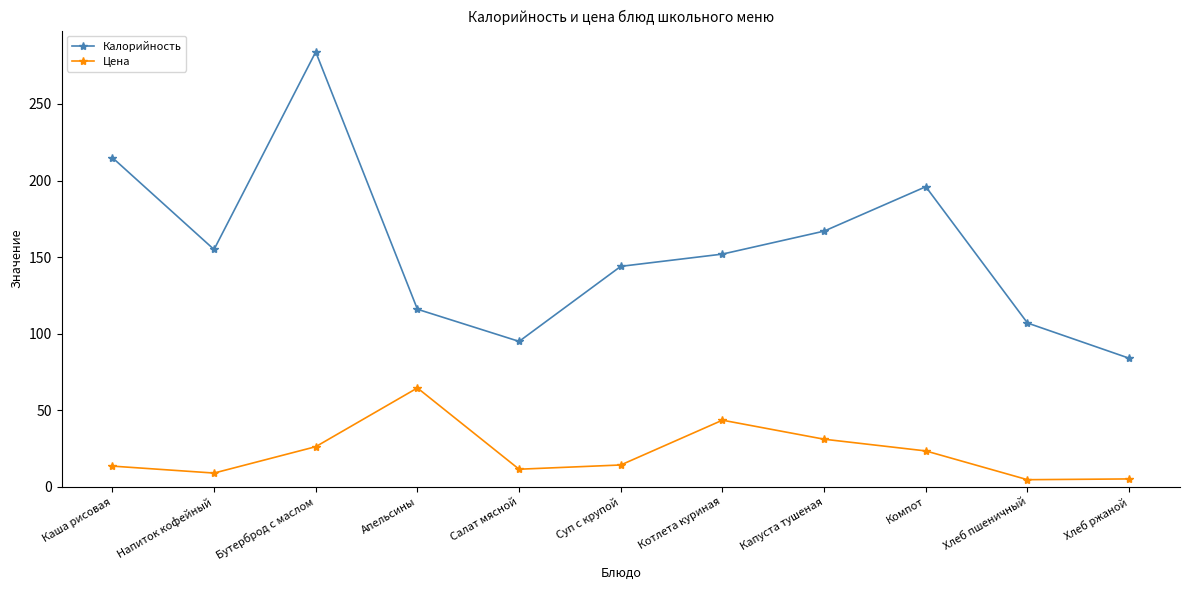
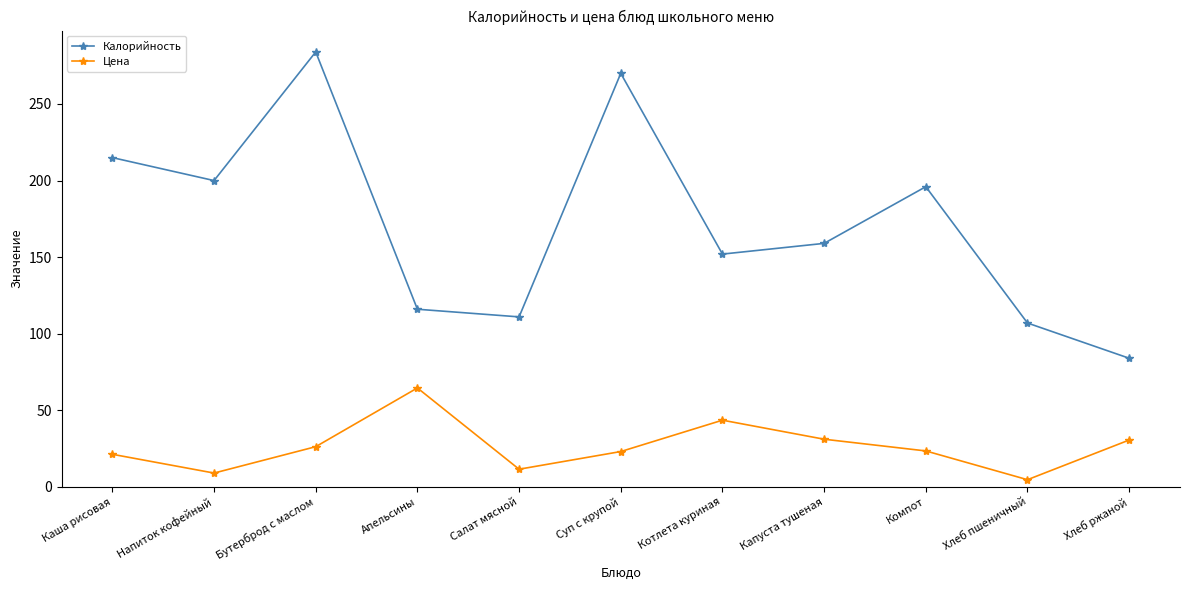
Цена, Каша рисовая: 14 -> 21
Калорийность, Напиток кофейный: 155 -> 200
Калорийность, Салат мясной: 95 -> 111
Калорийность, Суп с крупой: 144 -> 270
Цена, Суп с крупой: 14 -> 23
Калорийность, Капуста тушеная: 167 -> 159
Цена, Хлеб ржаной: 5 -> 31
